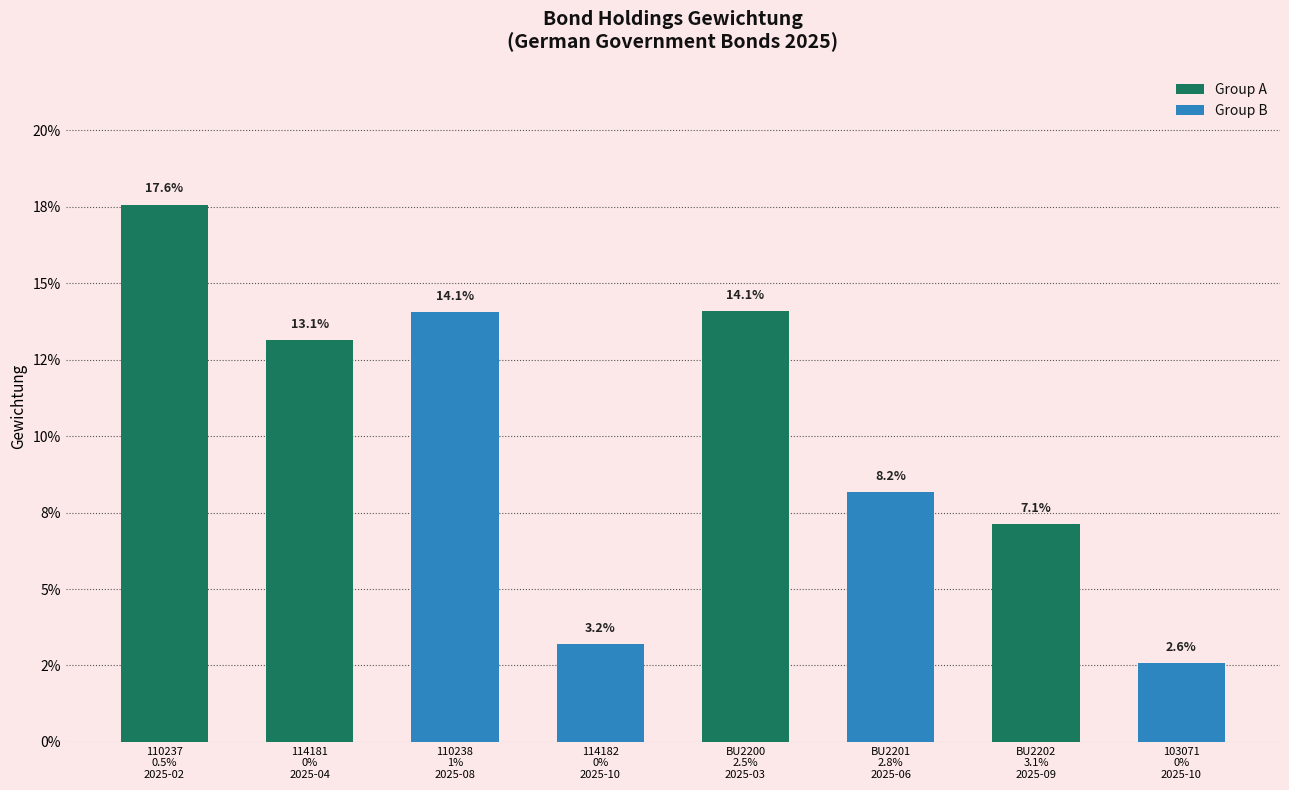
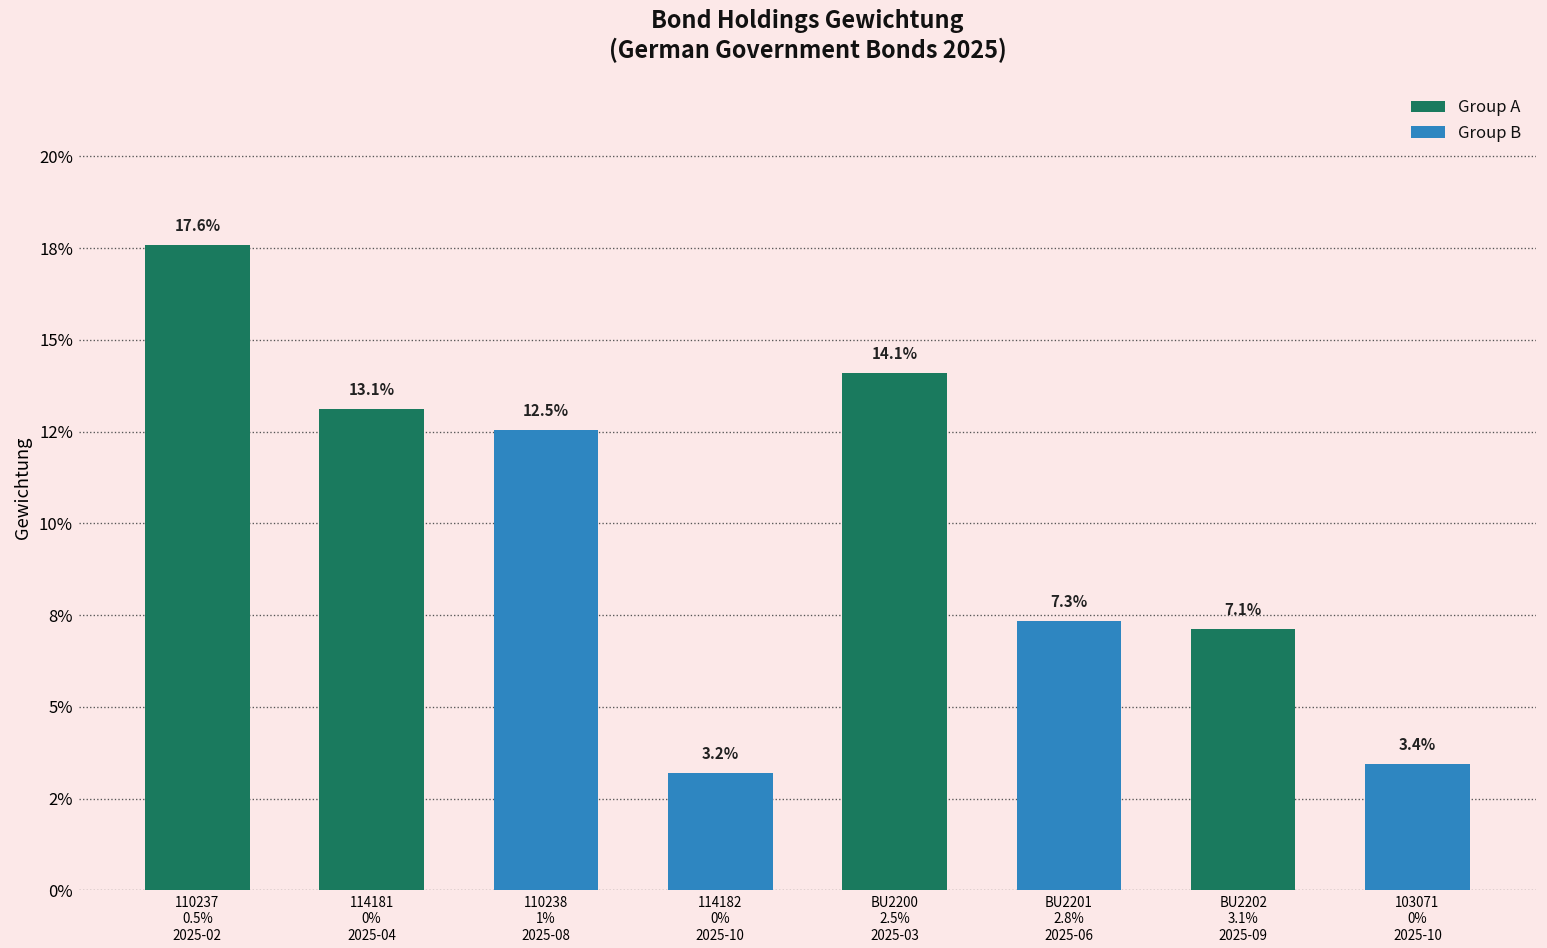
110238 1% 2025-08: 14.1% -> 12.5%
BU2201 2.8% 2025-06: 8.2% -> 7.3%
103071 0% 2025-10: 2.6% -> 3.4%
